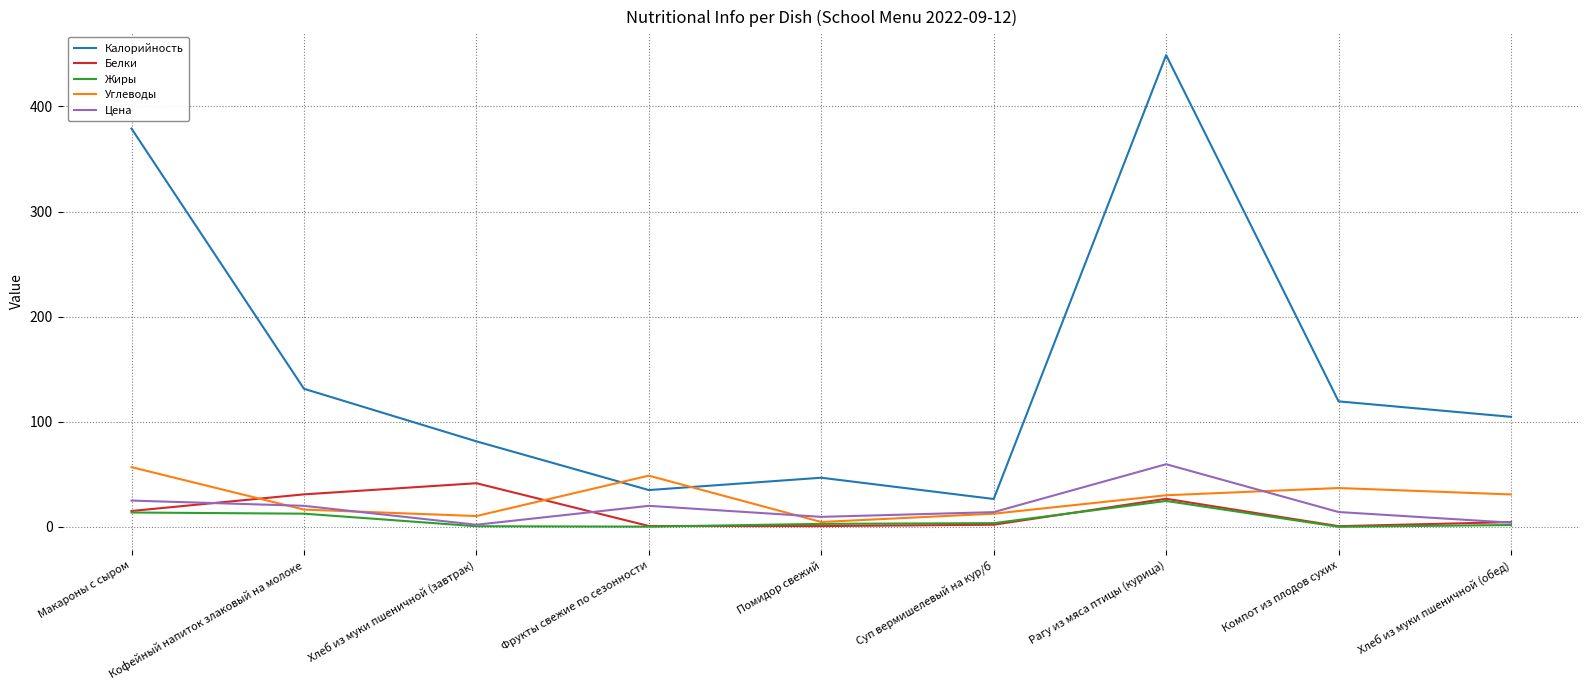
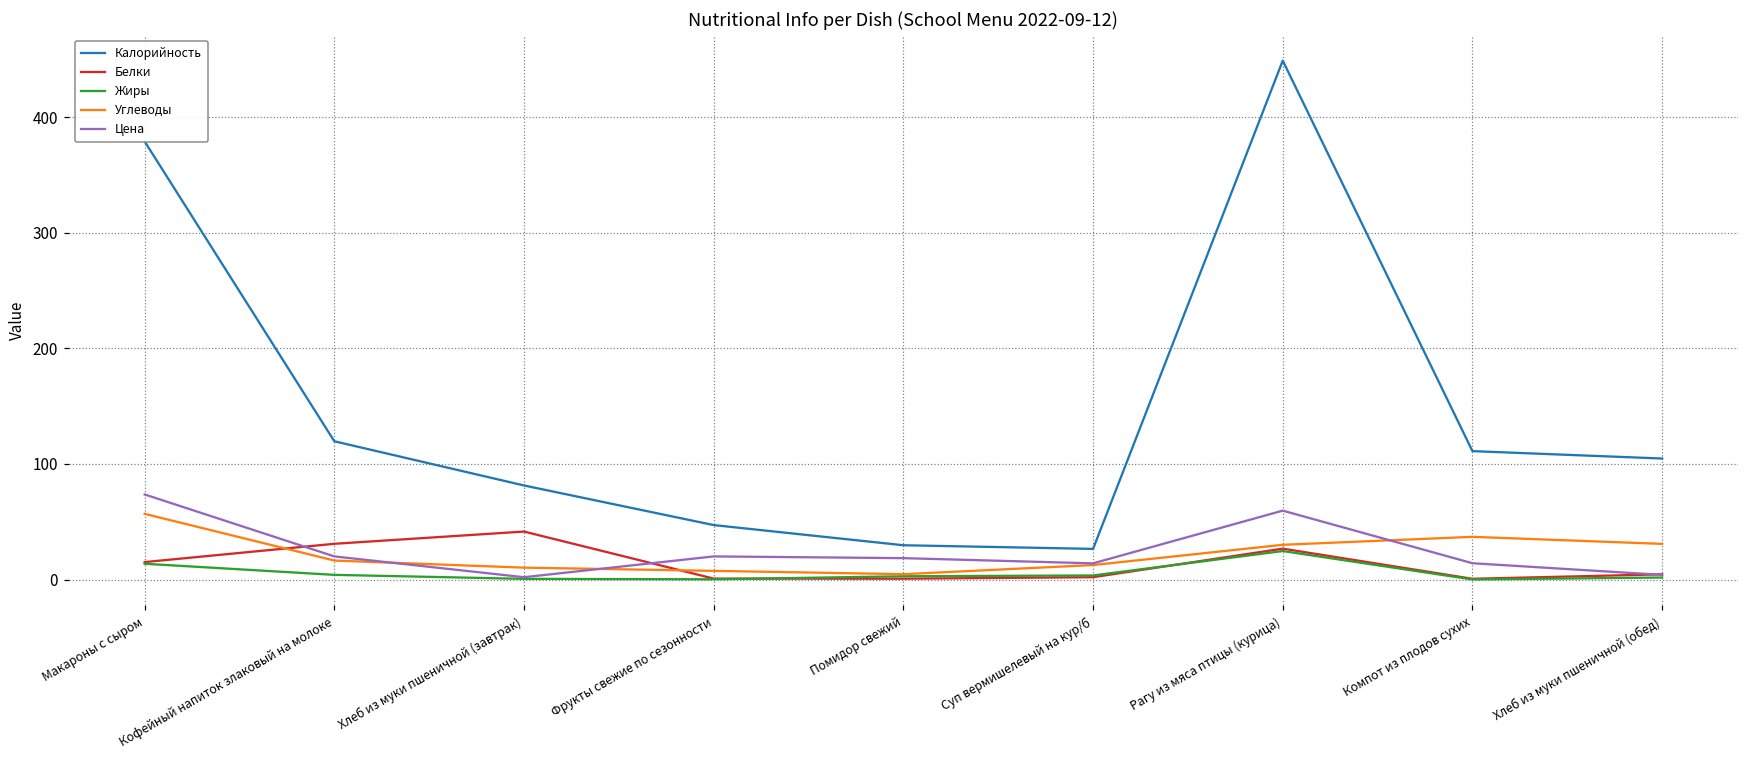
Цена, Макароны с сыром: 25 -> 74
Калорийность, Кофейный напиток злаковый на молоке: 131 -> 120
Жиры, Кофейный напиток злаковый на молоке: 13 -> 4
Калорийность, Фрукты свежие по сезонности: 35 -> 47
Углеводы, Фрукты свежие по сезонности: 49 -> 8
Калорийность, Помидор свежий: 47 -> 30
Цена, Помидор свежий: 10 -> 19
Калорийность, Компот из плодов сухих: 119 -> 111
